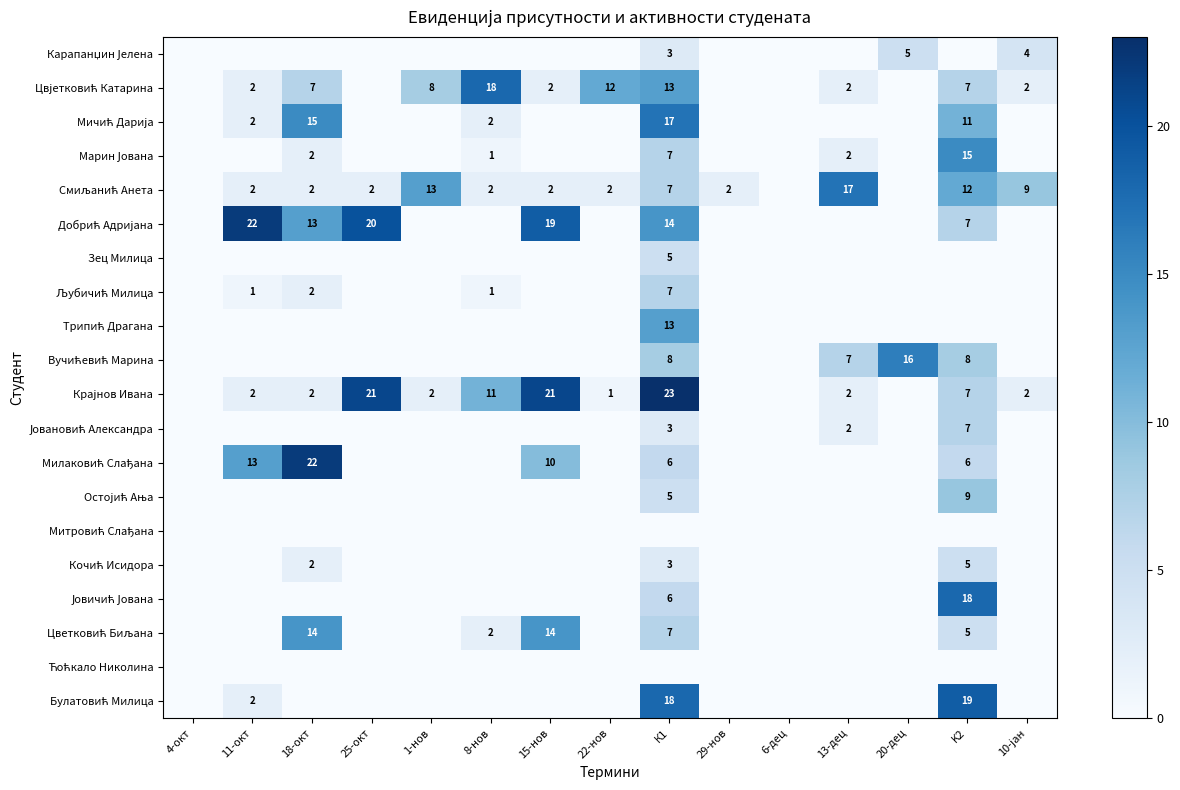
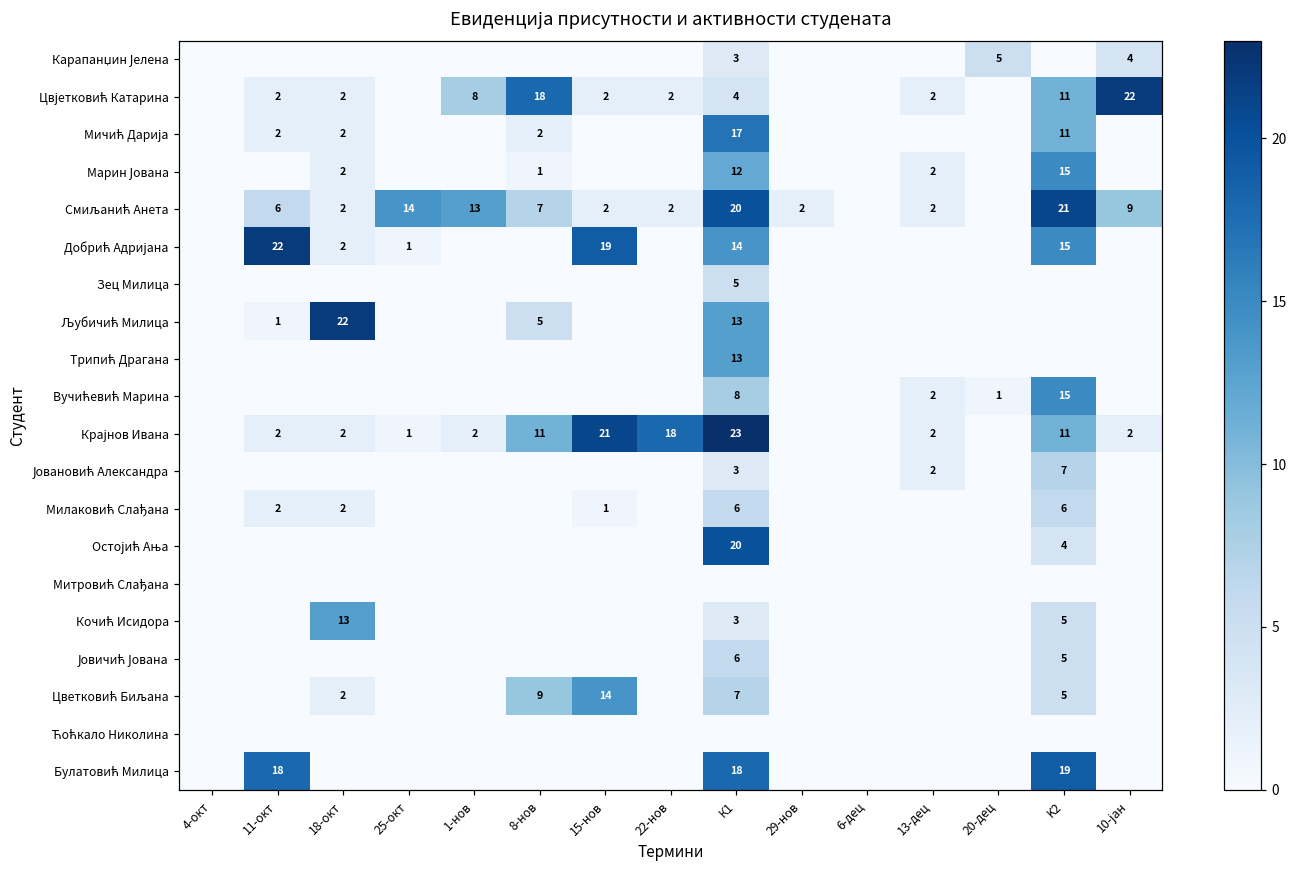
Цвјетковић Катарина, 18-окт: 7 -> 2
Цвјетковић Катарина, 22-нов: 12 -> 2
Цвјетковић Катарина, К1: 13 -> 4
Цвјетковић Катарина, K2: 7 -> 11
Цвјетковић Катарина, 10-јан: 2 -> 22
Мичић Дарија, 18-окт: 15 -> 2
Марин Јована, К1: 7 -> 12
Смиљанић Анета, 11-окт: 2 -> 6
Смиљанић Анета, 25-окт: 2 -> 14
Смиљанић Анета, 8-нов: 2 -> 7
Смиљанић Анета, К1: 7 -> 20
Смиљанић Анета, 13-дец: 17 -> 2
Смиљанић Анета, K2: 12 -> 21
Добрић Адријана, 18-окт: 13 -> 2
Добрић Адријана, 25-окт: 20 -> 1
Добрић Адријана, K2: 7 -> 15
Љубичић Милица, 18-окт: 2 -> 22
Љубичић Милица, 8-нов: 1 -> 5
Љубичић Милица, К1: 7 -> 13
Вучићевић Марина, 13-дец: 7 -> 2
Вучићевић Марина, 20-дец: 16 -> 1
Вучићевић Марина, K2: 8 -> 15
Крајнов Ивана, 25-окт: 21 -> 1
Крајнов Ивана, 22-нов: 1 -> 18
Крајнов Ивана, K2: 7 -> 11
Милаковић Слађана, 11-окт: 13 -> 2
Милаковић Слађана, 18-окт: 22 -> 2
Милаковић Слађана, 15-нов: 10 -> 1
Остојић Ања, К1: 5 -> 20
Остојић Ања, K2: 9 -> 4
Кочић Исидора, 18-окт: 2 -> 13
Јовичић Јована, K2: 18 -> 5
Цветковић Биљана, 18-окт: 14 -> 2
Цветковић Биљана, 8-нов: 2 -> 9
Булатовић Милица, 11-окт: 2 -> 18
